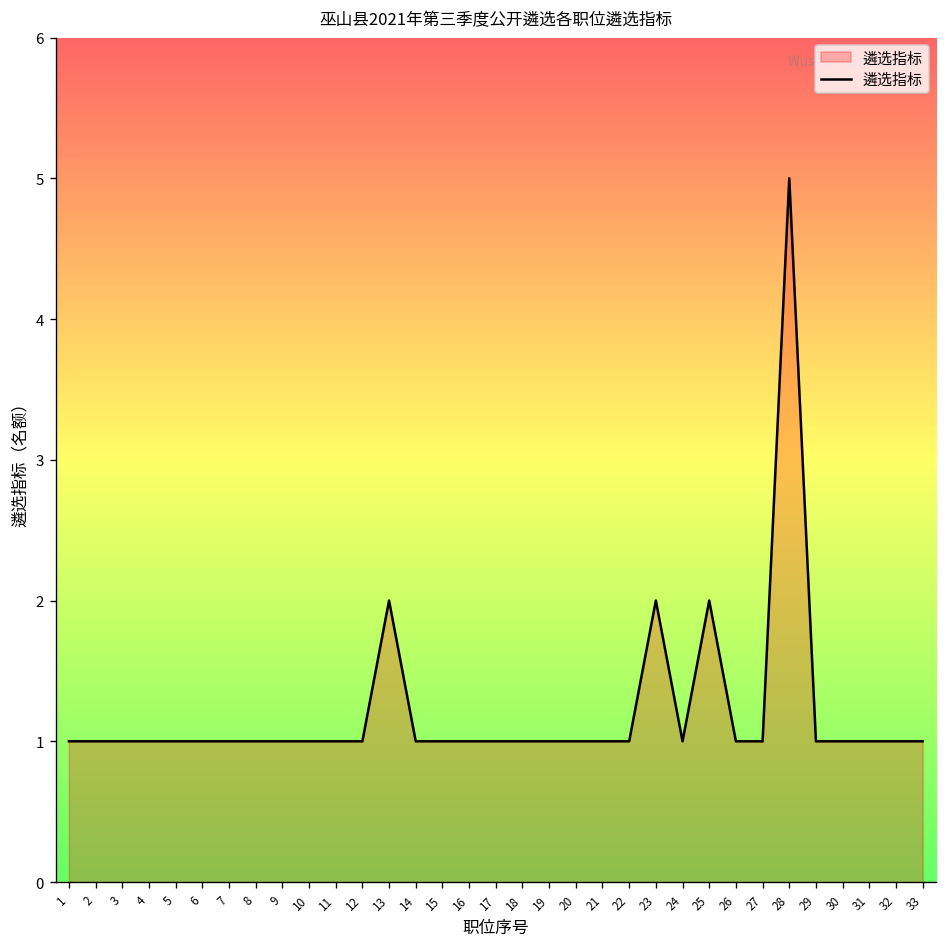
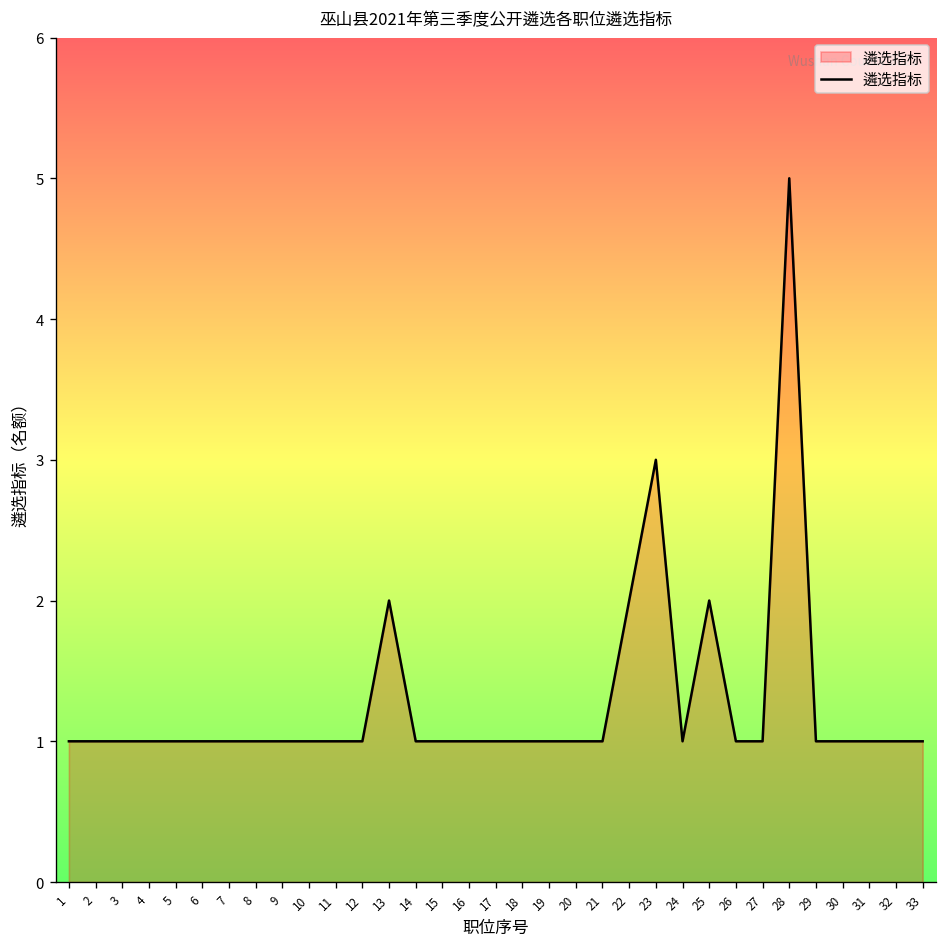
22: 1 -> 2
23: 2 -> 3
